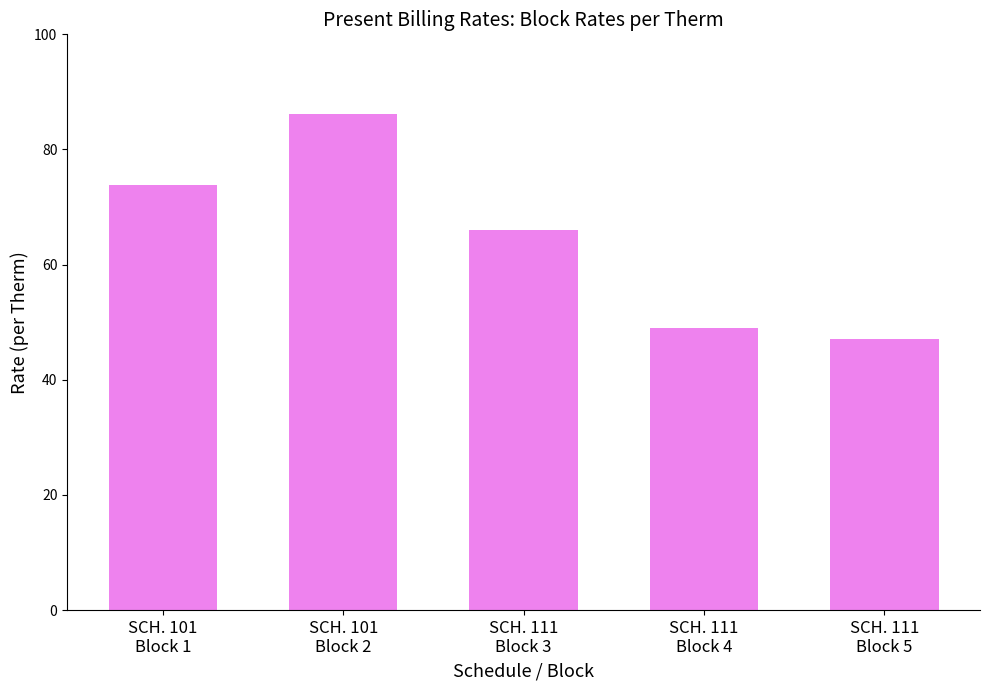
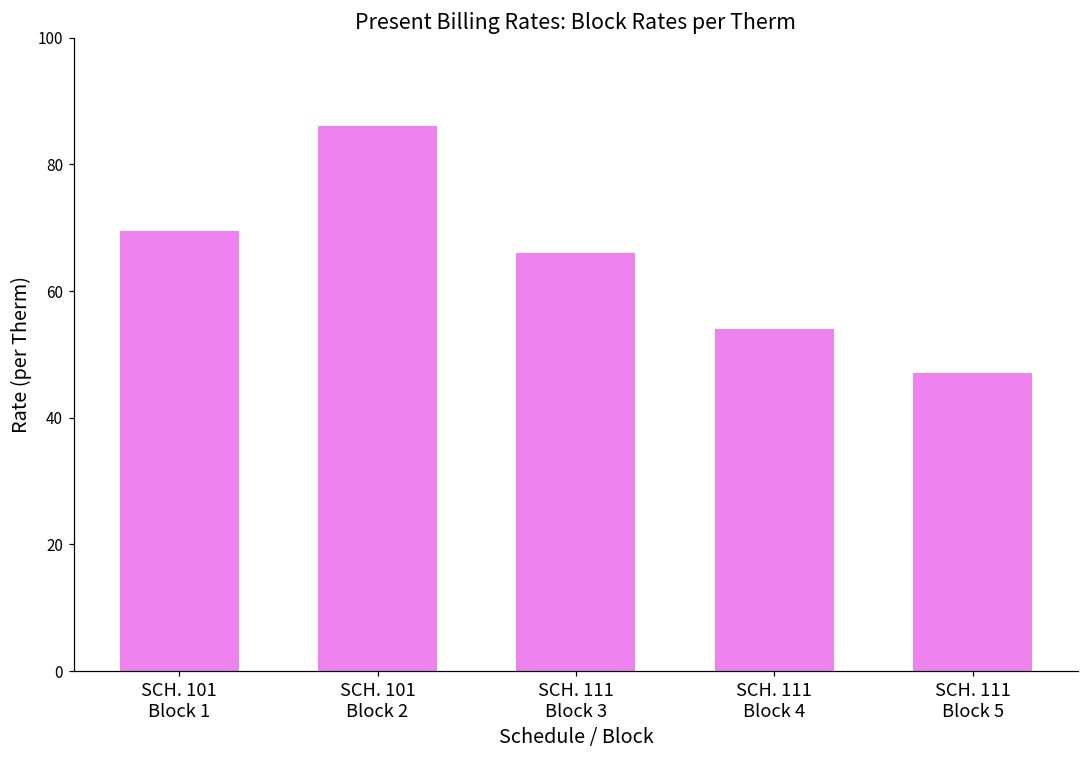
SCH. 101 Block 1: 74 -> 70
SCH. 111 Block 4: 49 -> 54
